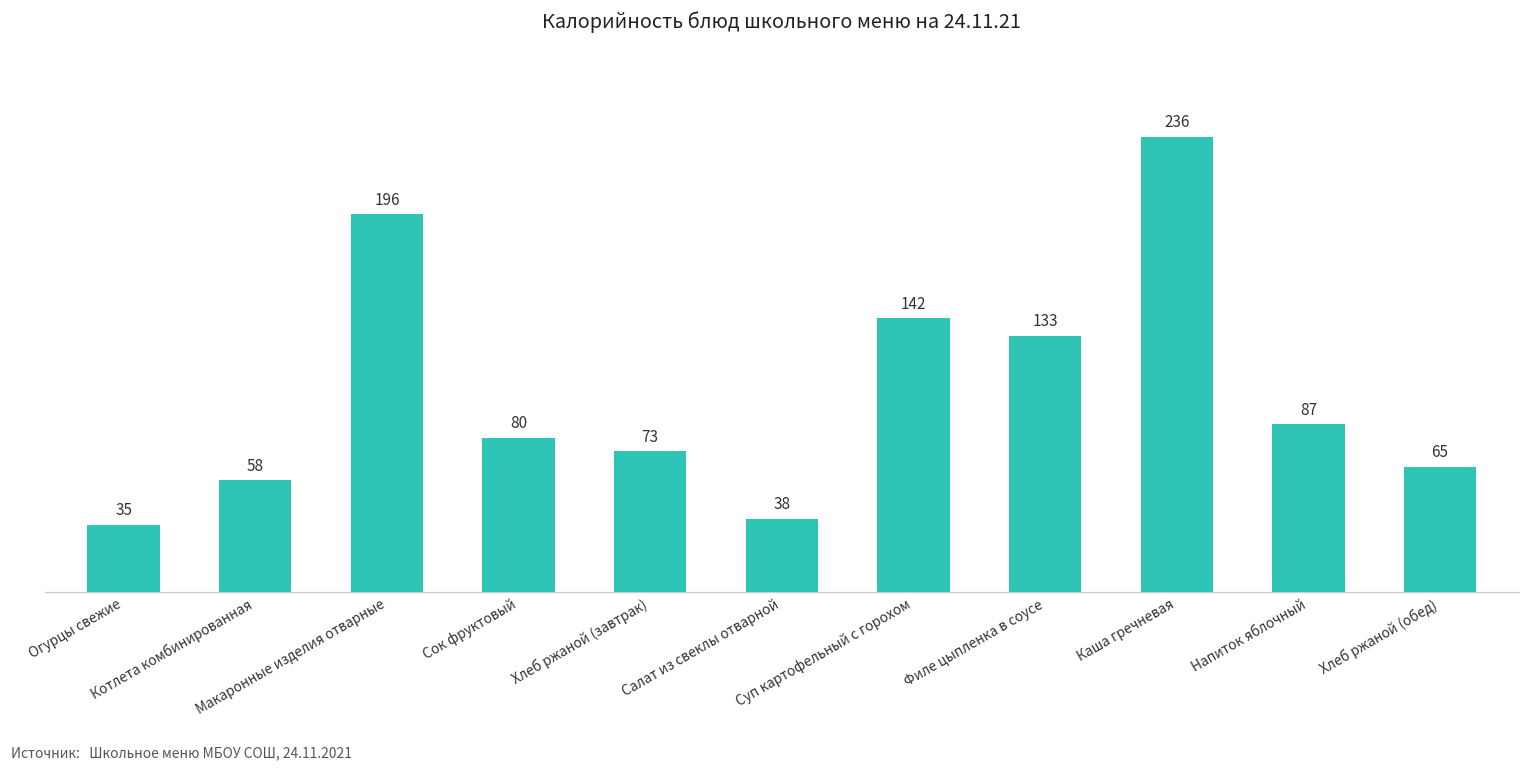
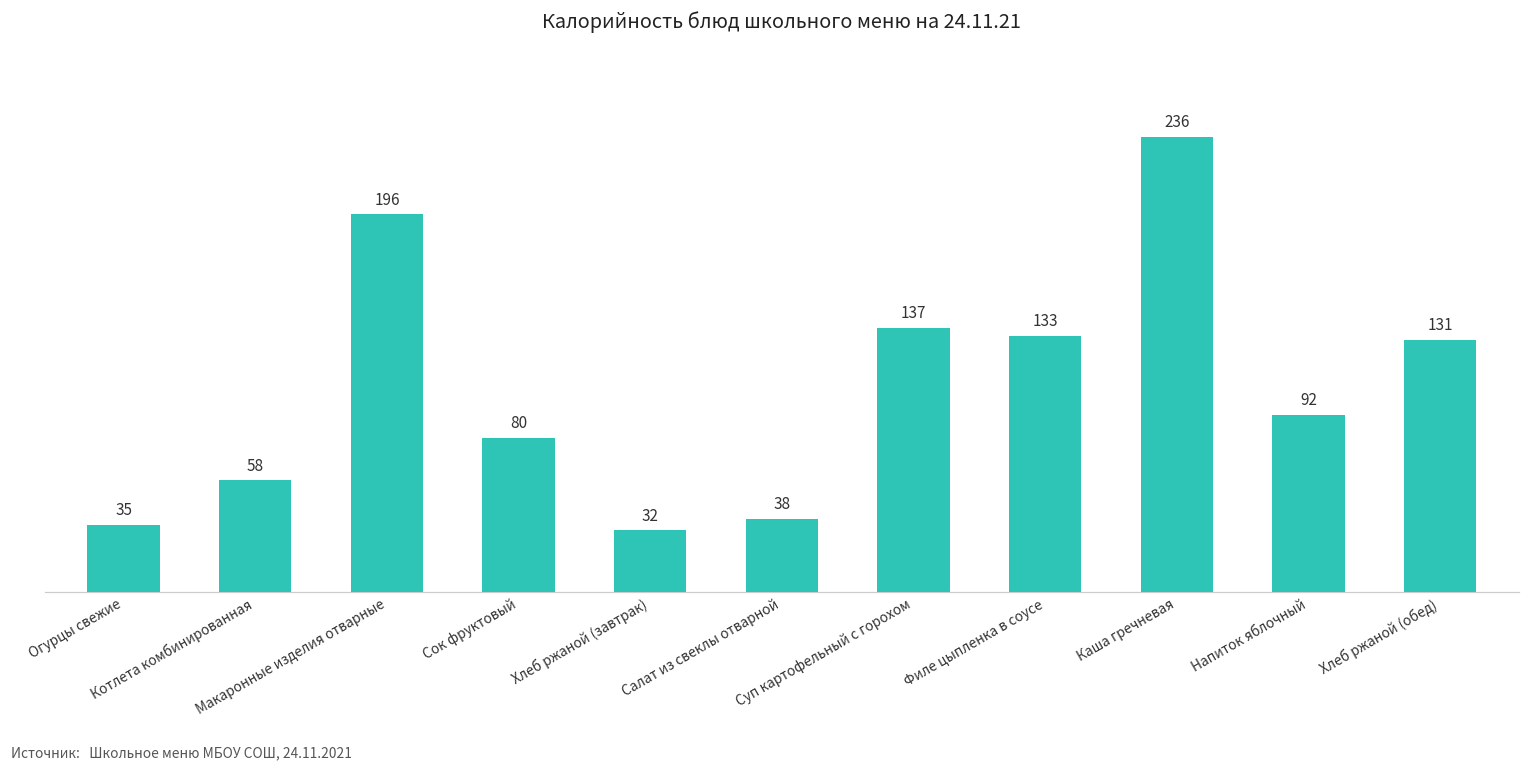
Хлеб ржаной (завтрак): 73 -> 32
Суп картофельный с горохом: 142 -> 137
Напиток яблочный: 87 -> 92
Хлеб ржаной (обед): 65 -> 131
